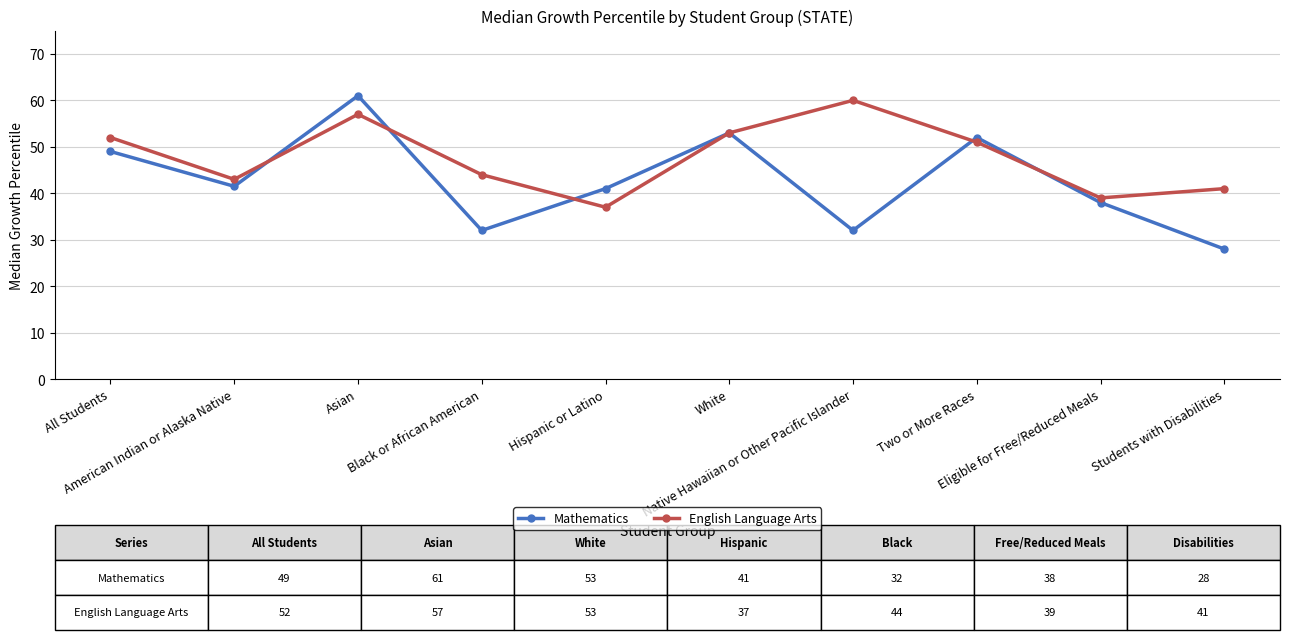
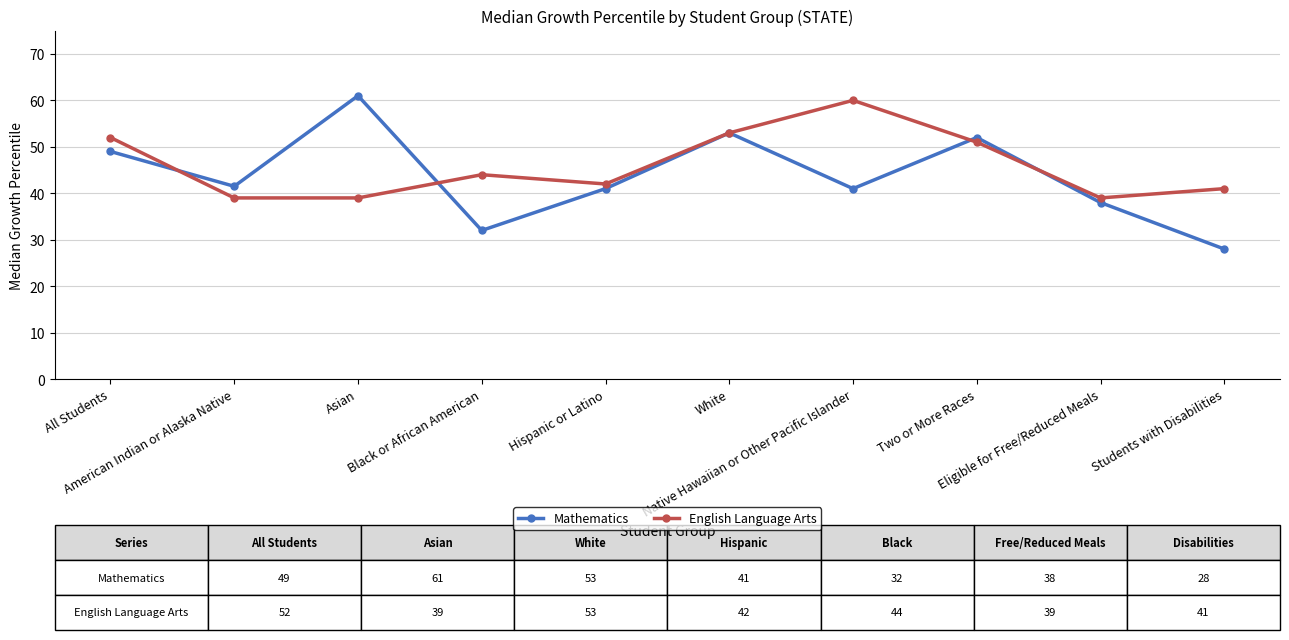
English Language Arts, American Indian or Alaska Native: 43 -> 39
English Language Arts, Asian: 57 -> 39
English Language Arts, Hispanic or Latino: 37 -> 42
Mathematics, Native Hawaiian or Other Pacific Islander: 32 -> 41
